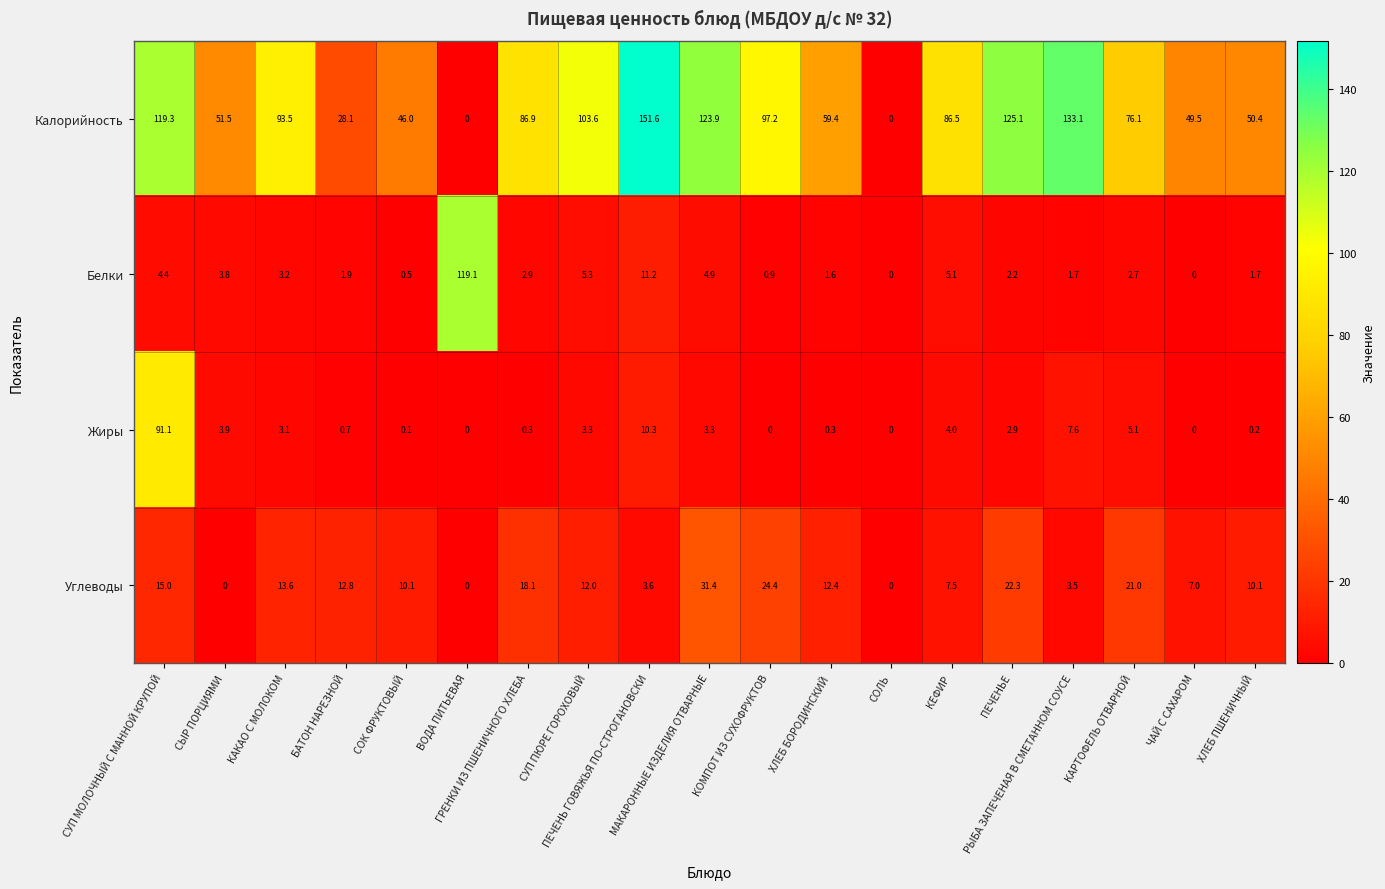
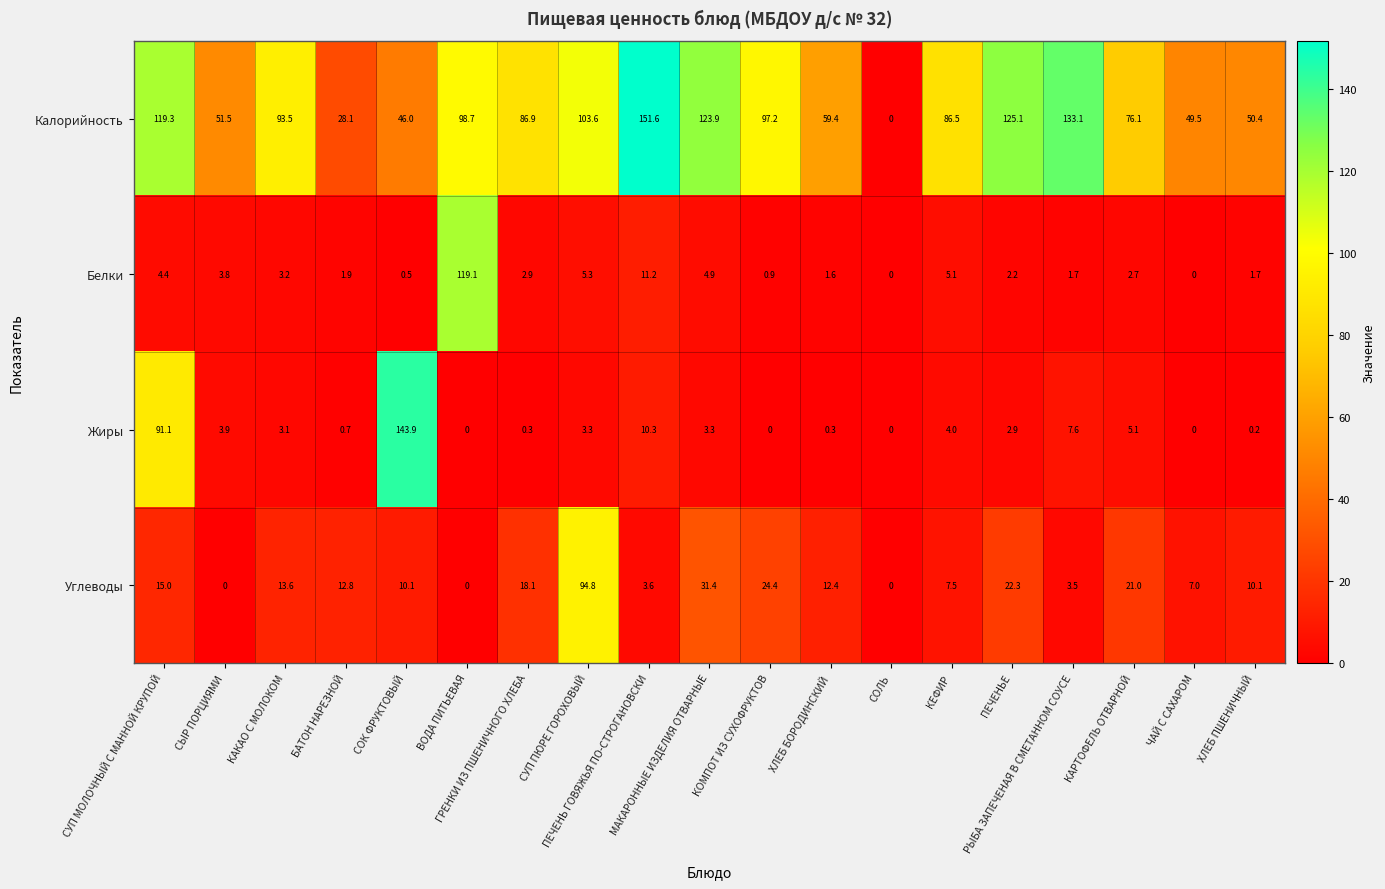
Калорийность, ВОДА ПИТЬЕВАЯ: 0 -> 98.7
Жиры, СОК ФРУКТОВЫЙ: 0.1 -> 143.9
Углеводы, СУП ПЮРЕ ГОРОХОВЫЙ: 12.0 -> 94.8
